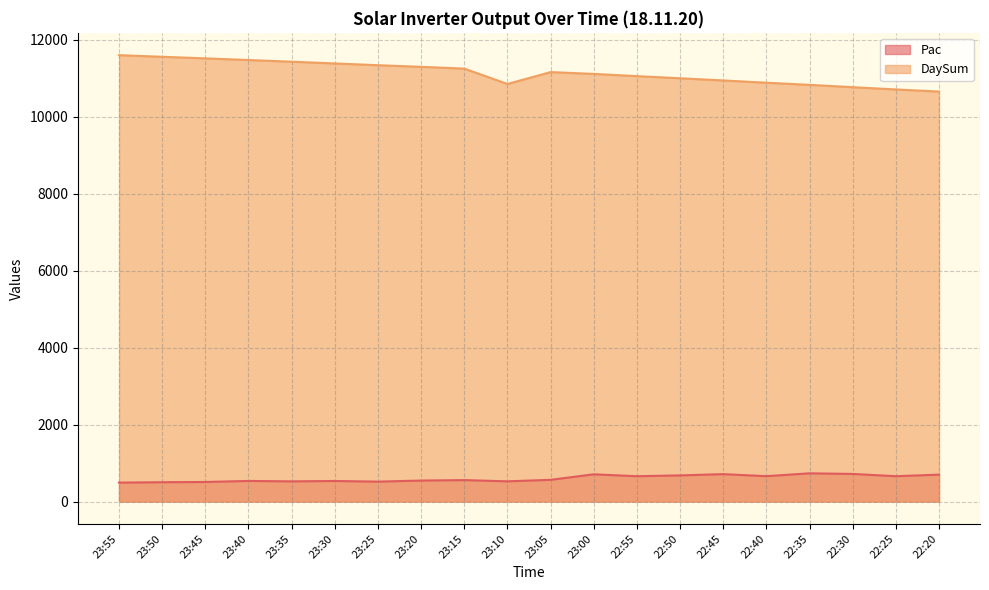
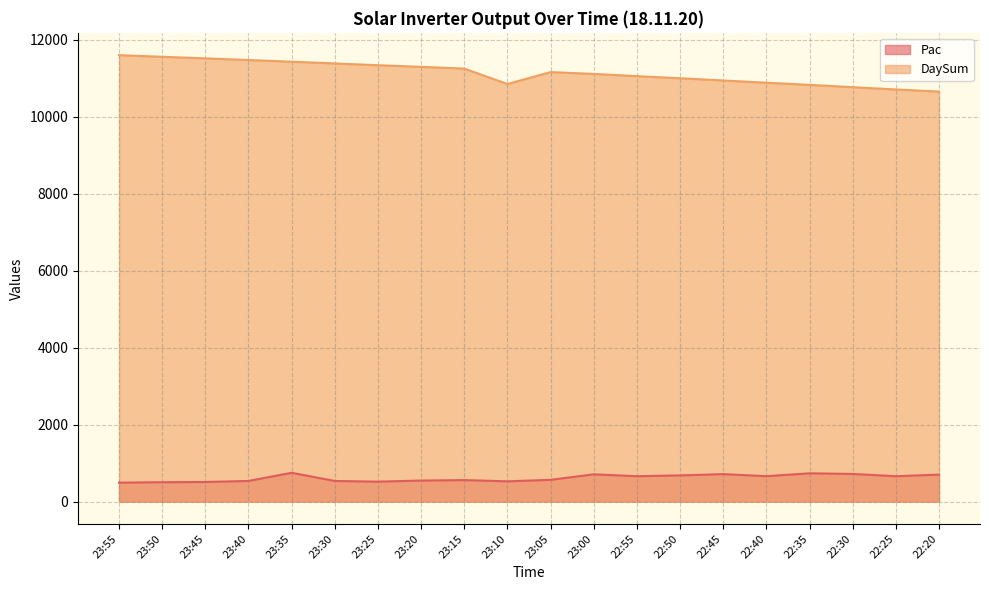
Pac, 23:35: 500 -> 700
